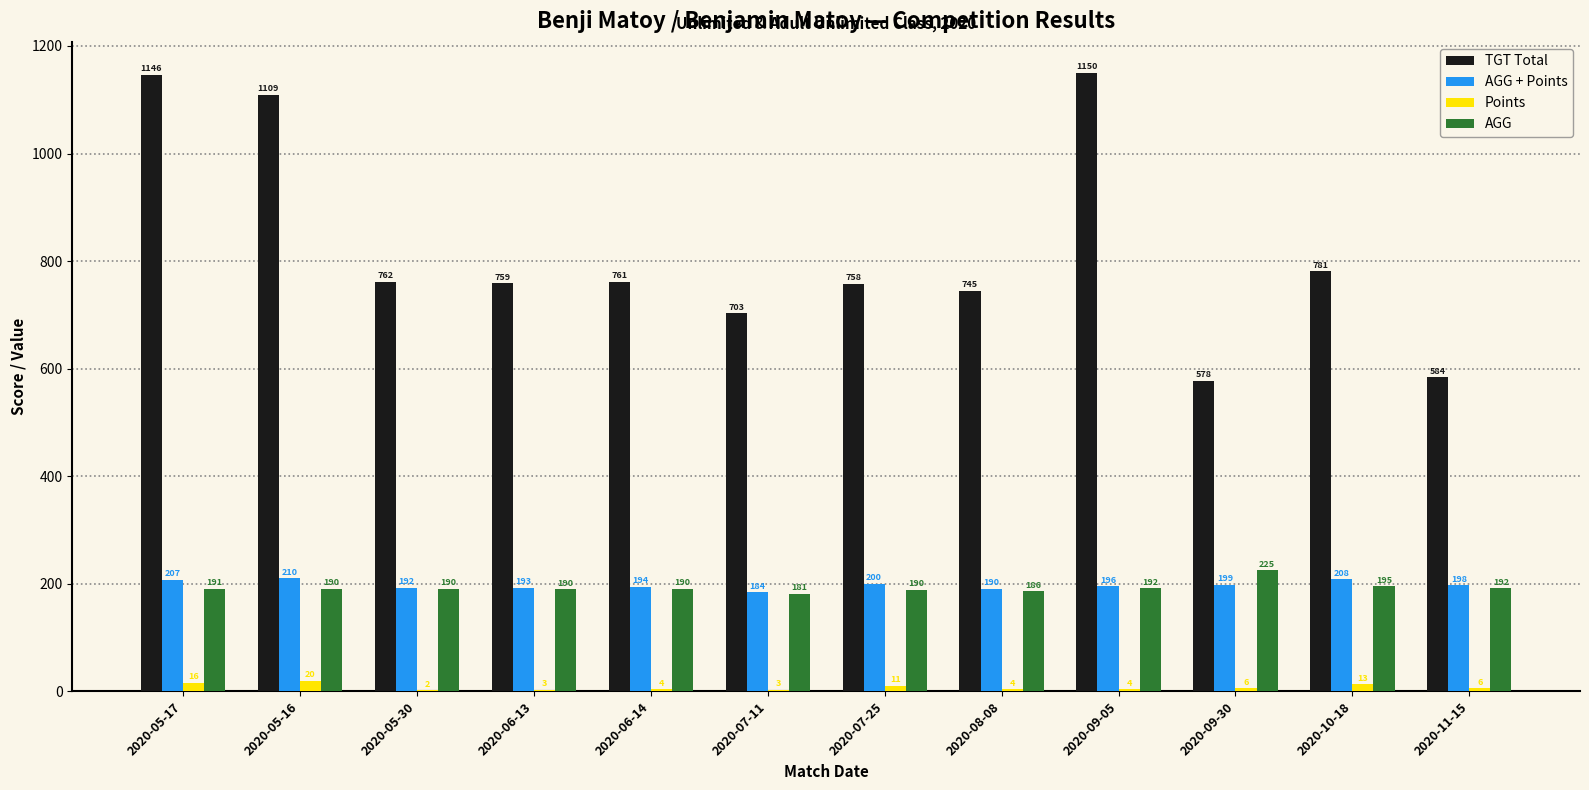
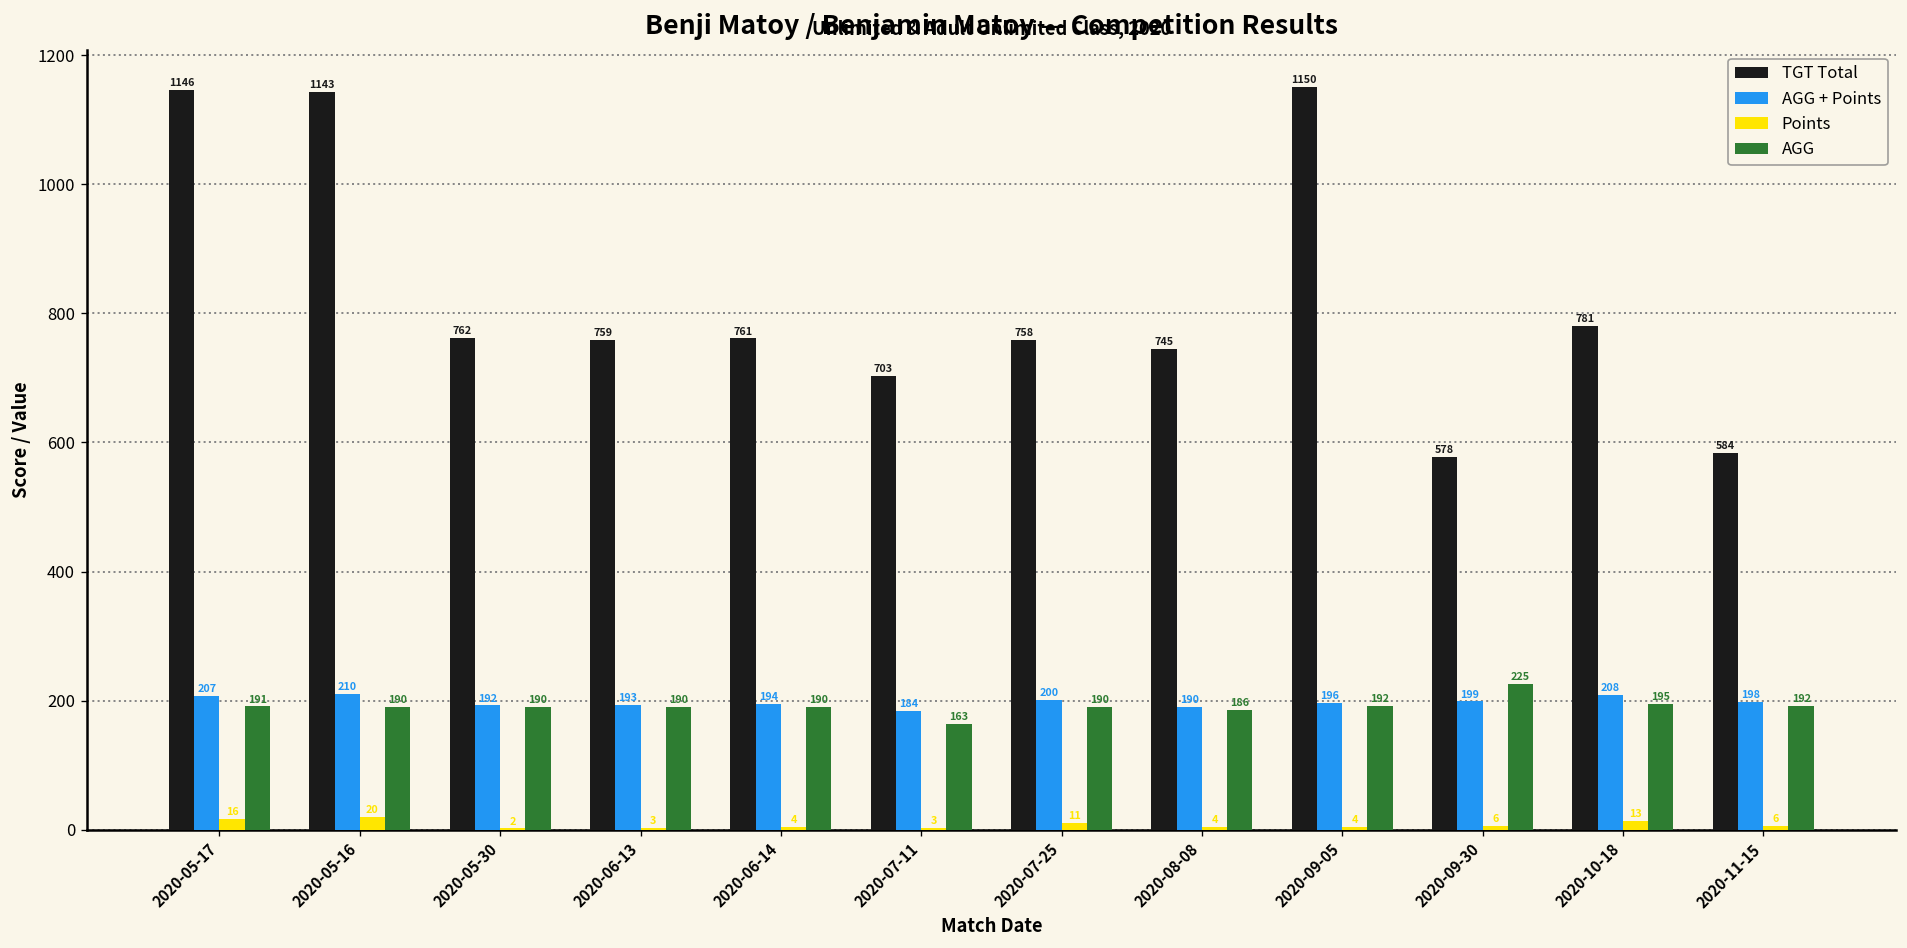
TGT Total, 2020-05-16: 1109 -> 1143
AGG, 2020-07-11: 181 -> 163
